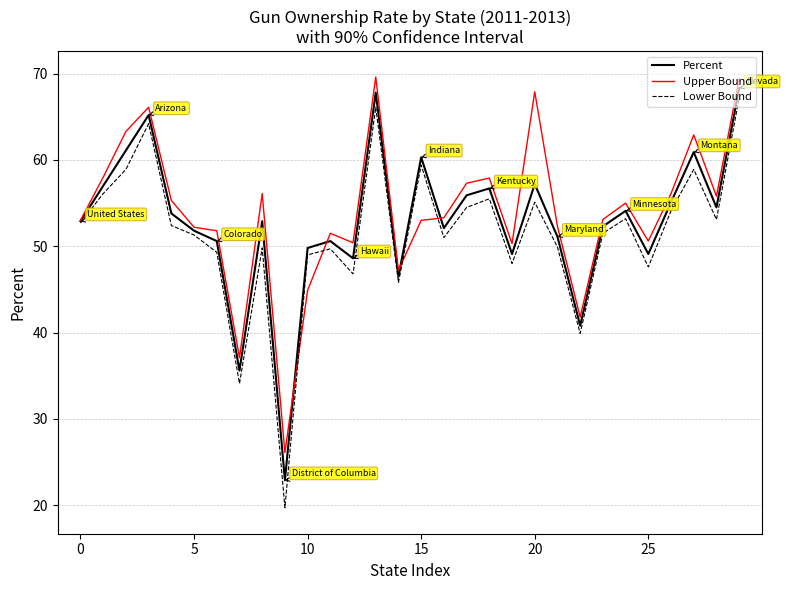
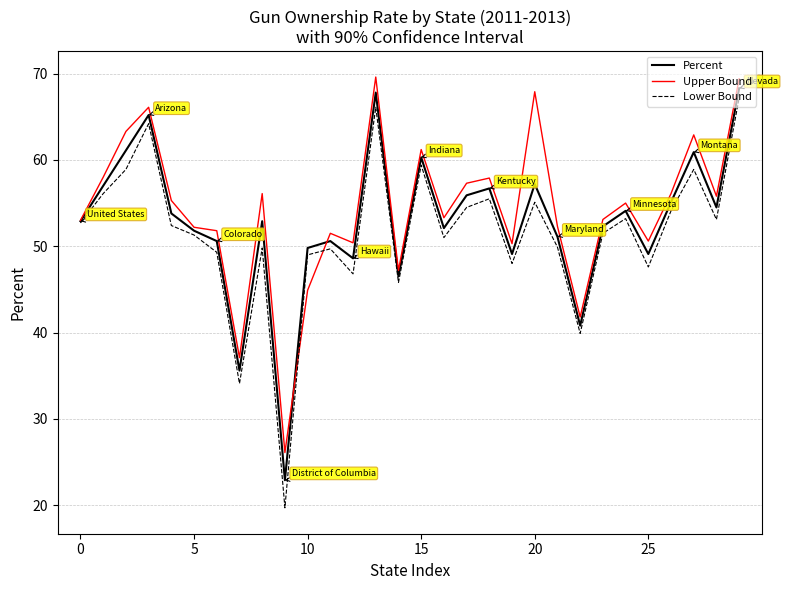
Upper Bound, 15: 53 -> 61
